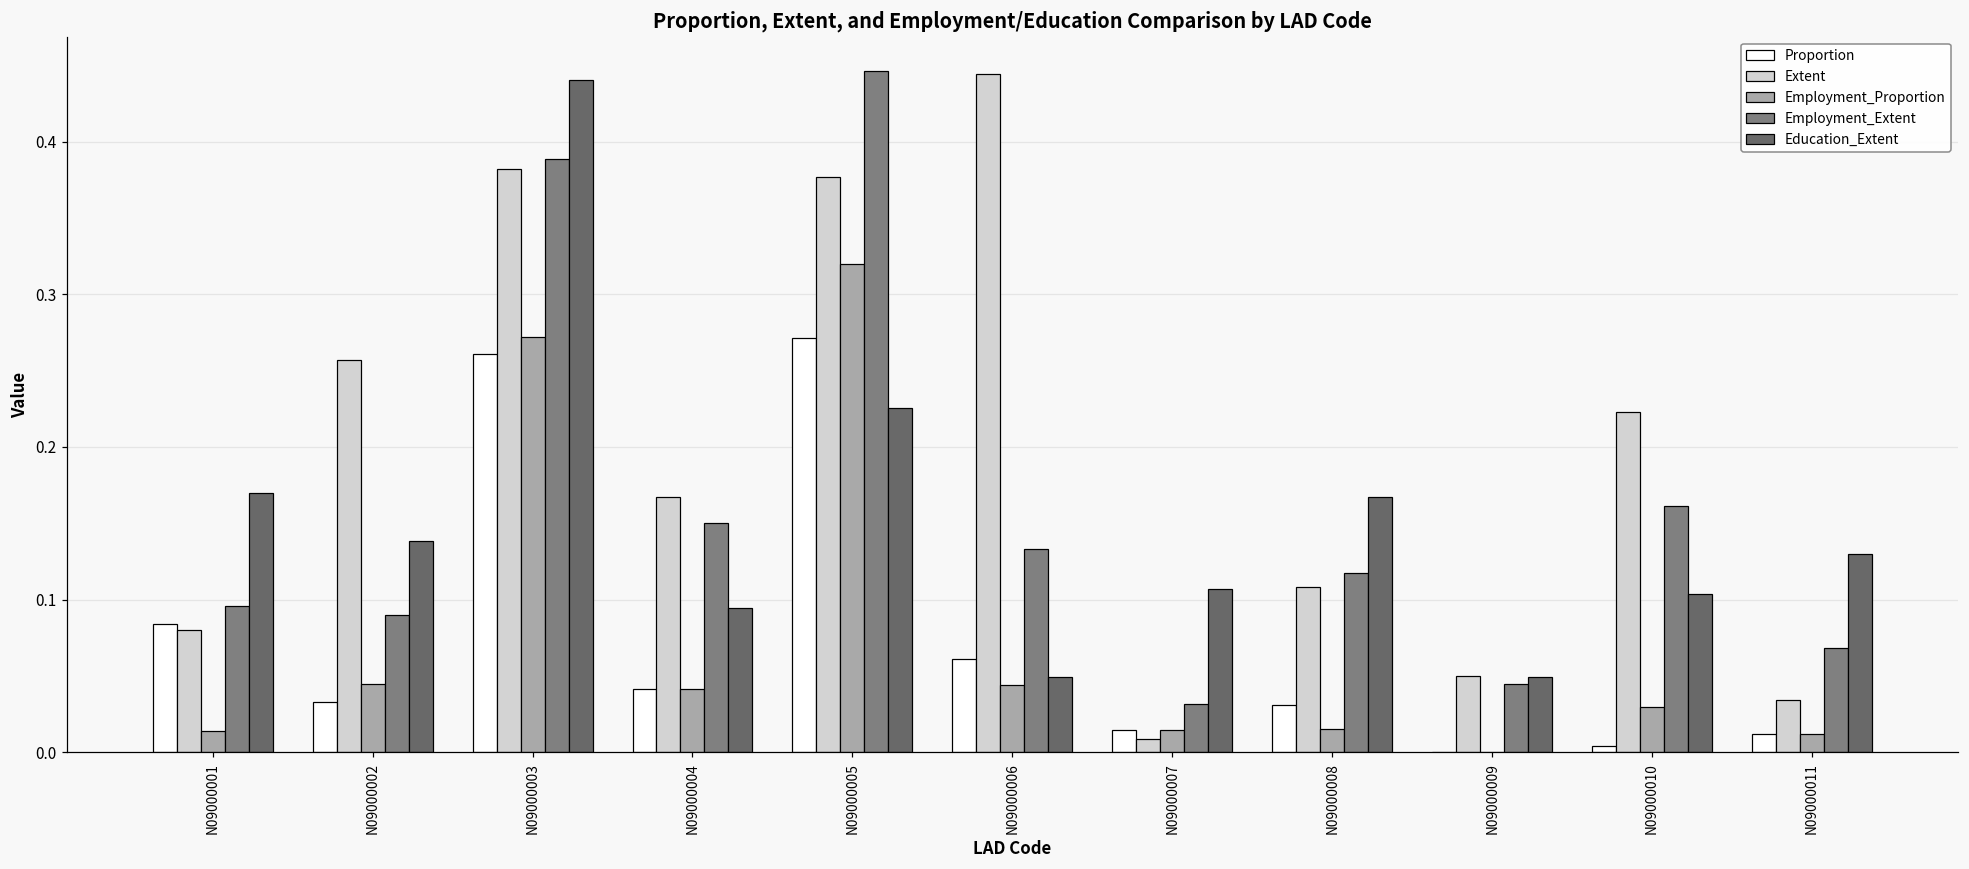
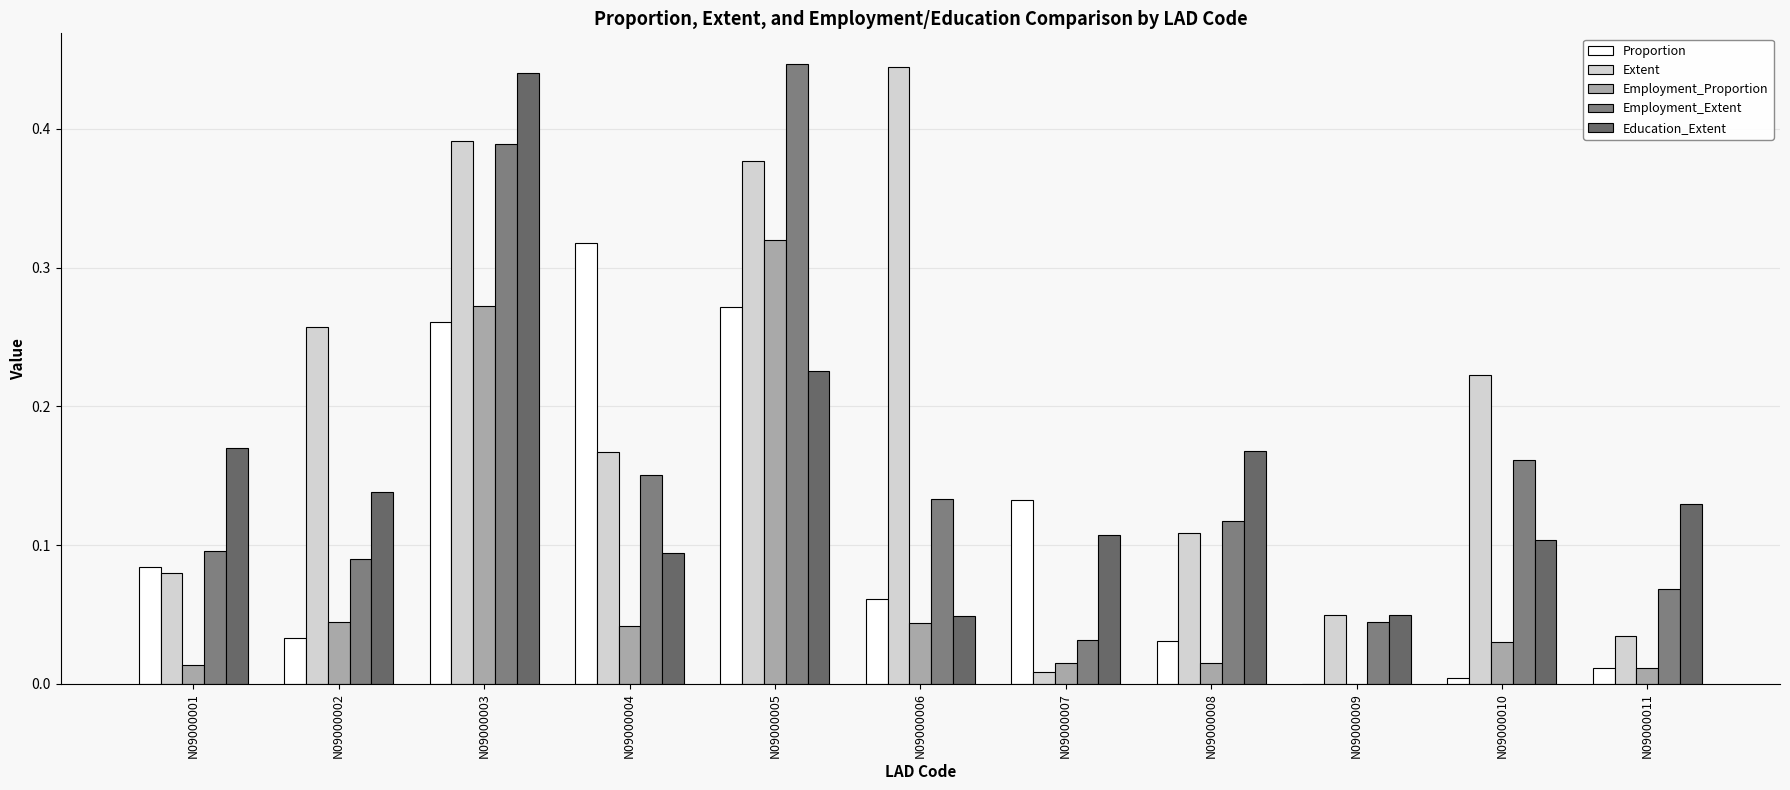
Extent, N09000003: 0.382 -> 0.392
Proportion, N09000004: 0.042 -> 0.318
Proportion, N09000007: 0.015 -> 0.133
